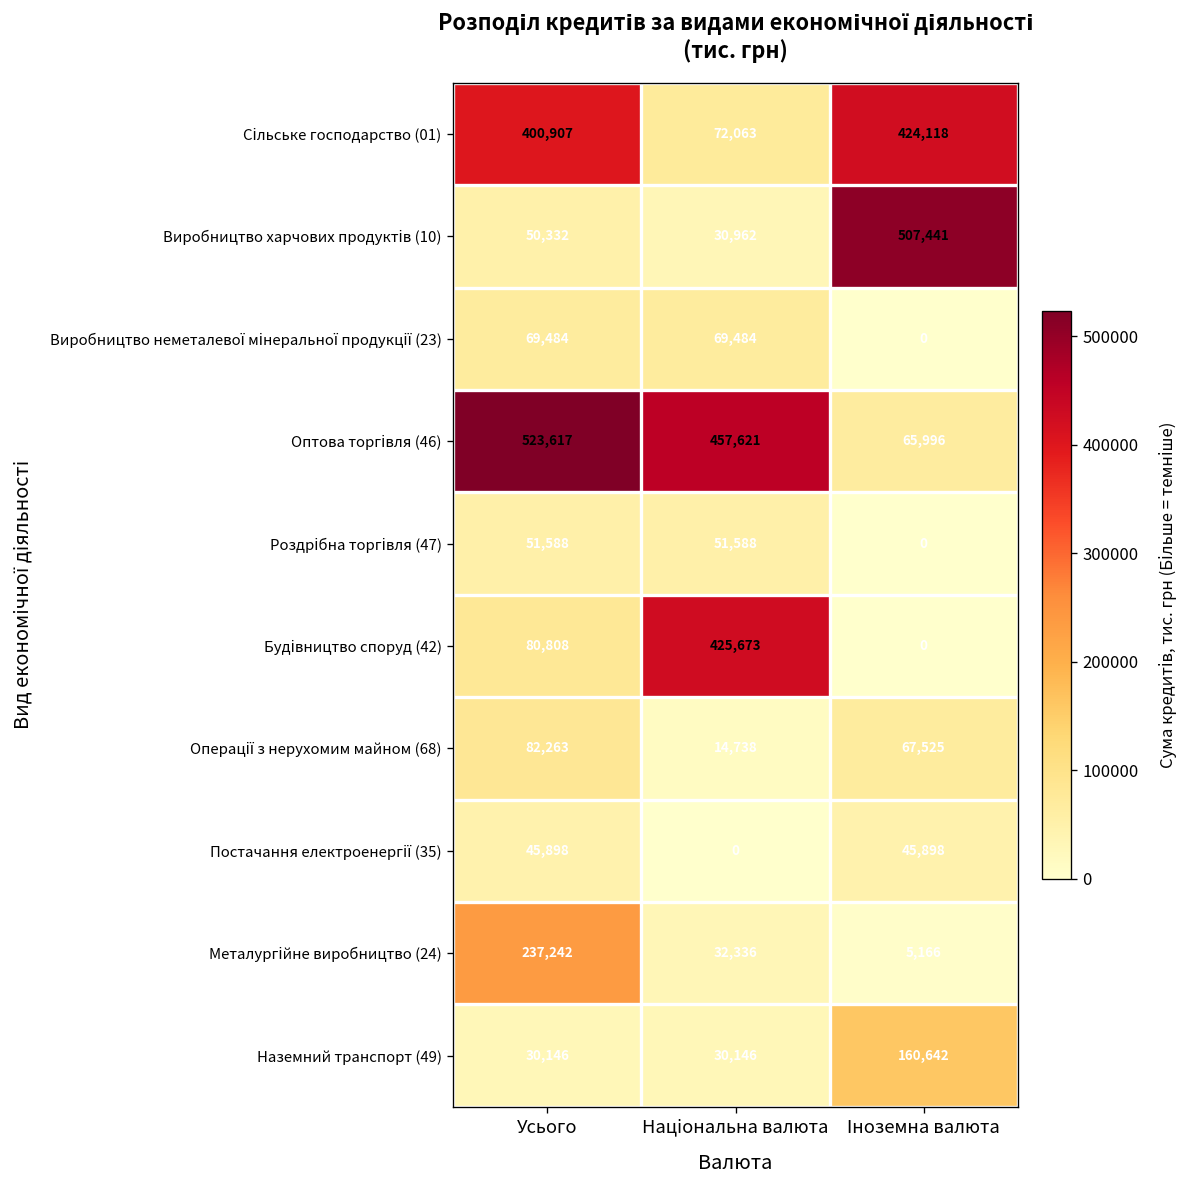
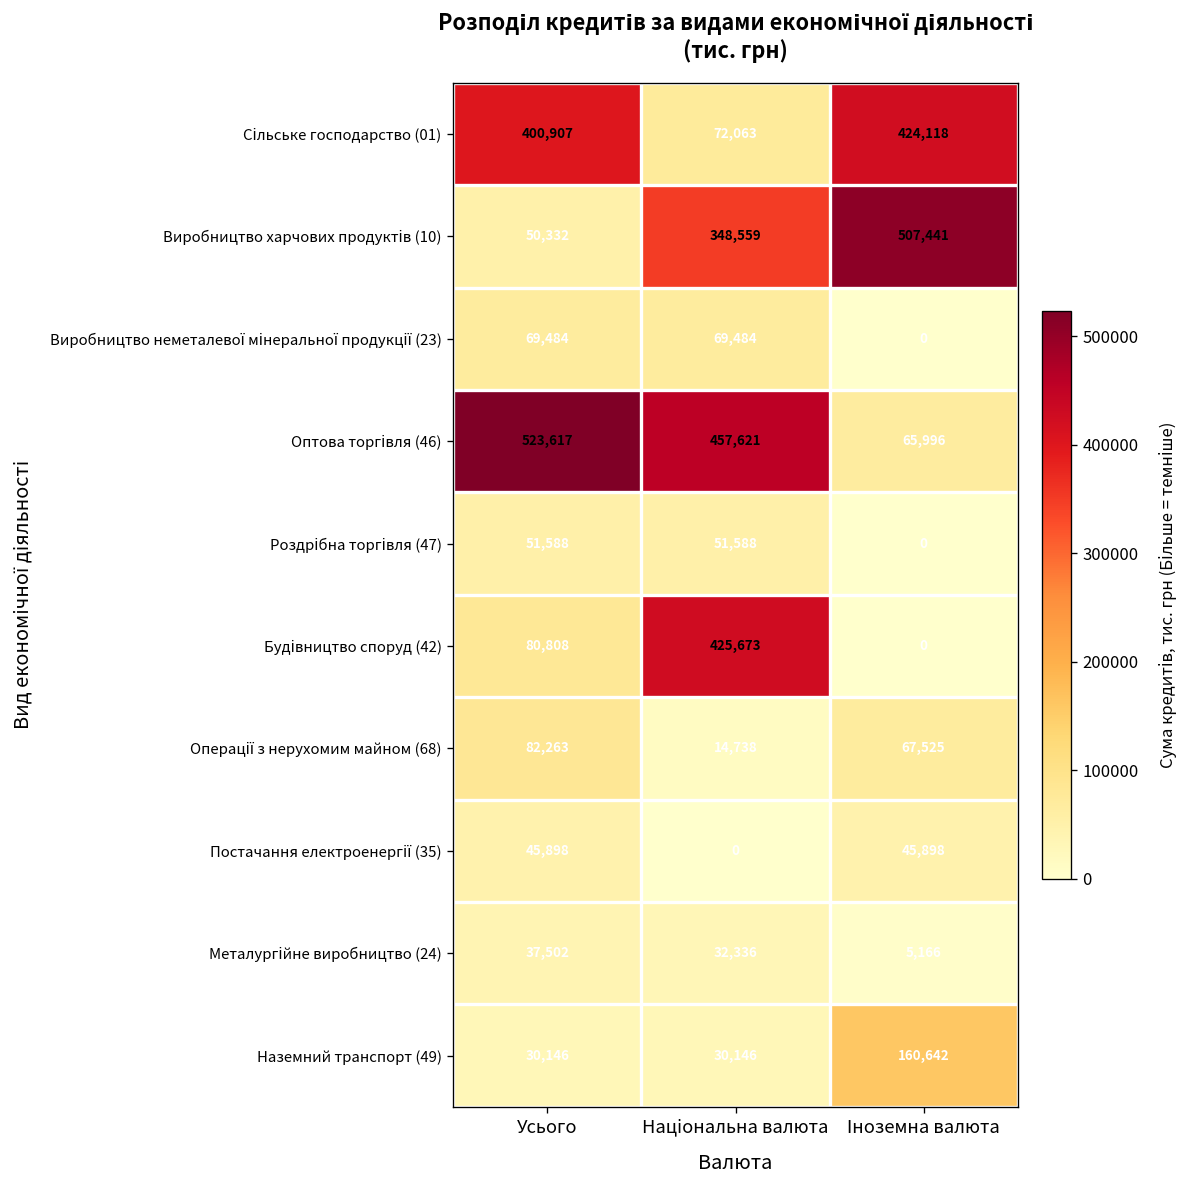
Виробництво харчових продуктів (10), Національна валюта: 30,962 -> 348,559
Металургійне виробництво (24), Усього: 237,242 -> 37,502
